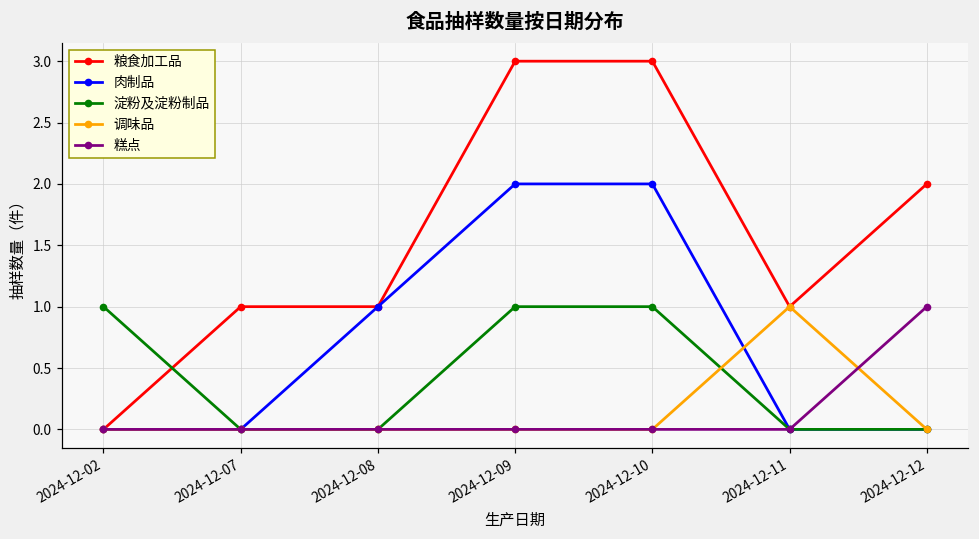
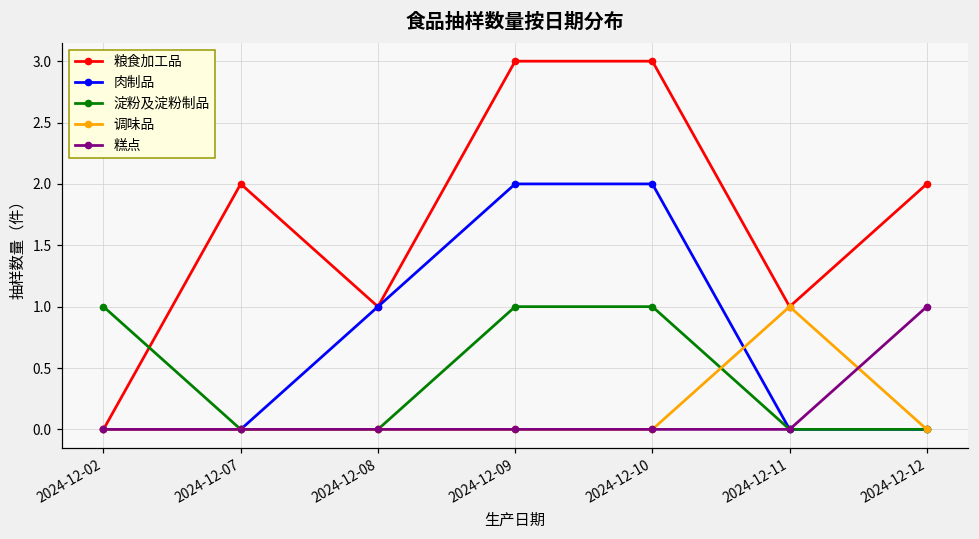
粮食加工品, 2024-12-07: 1 -> 2
